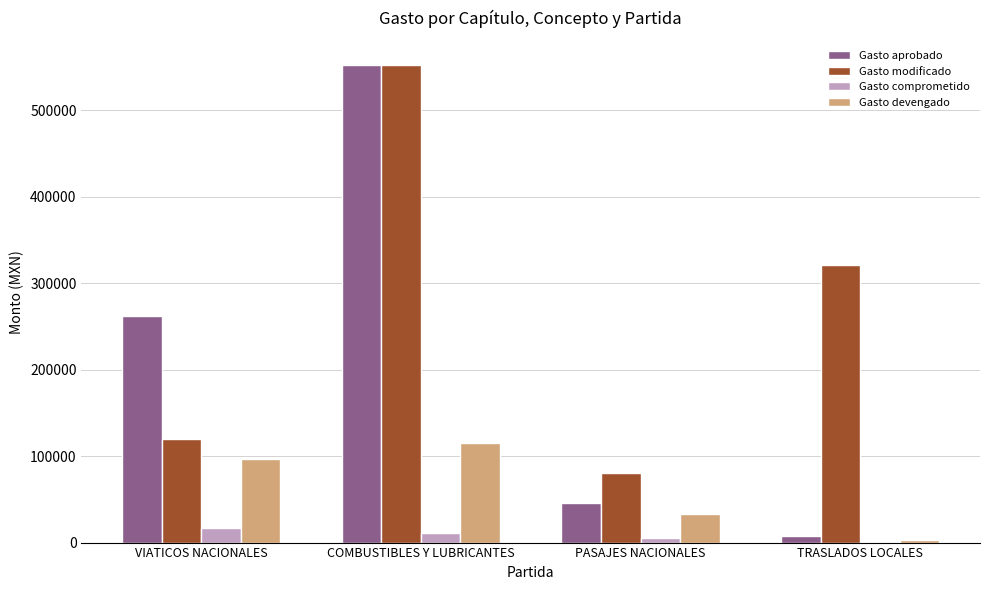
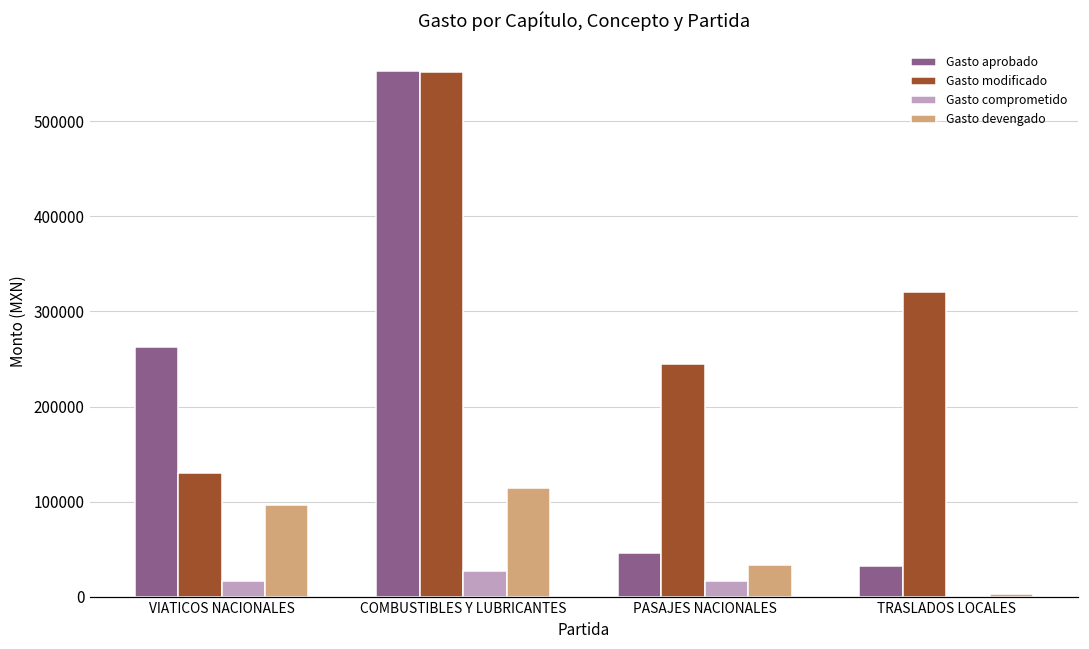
Gasto modificado, VIATICOS NACIONALES: 120000 -> 130000
Gasto comprometido, COMBUSTIBLES Y LUBRICANTES: 10000 -> 30000
Gasto modificado, PASAJES NACIONALES: 80000 -> 240000
Gasto comprometido, PASAJES NACIONALES: 10000 -> 20000
Gasto aprobado, TRASLADOS LOCALES: 10000 -> 30000
